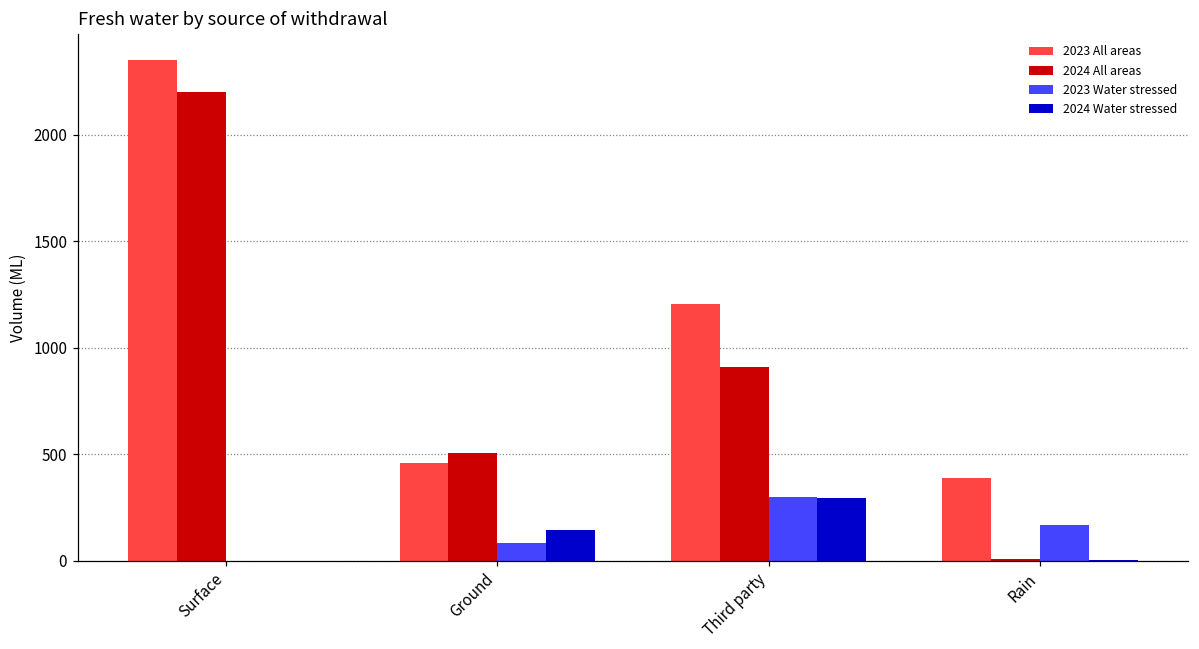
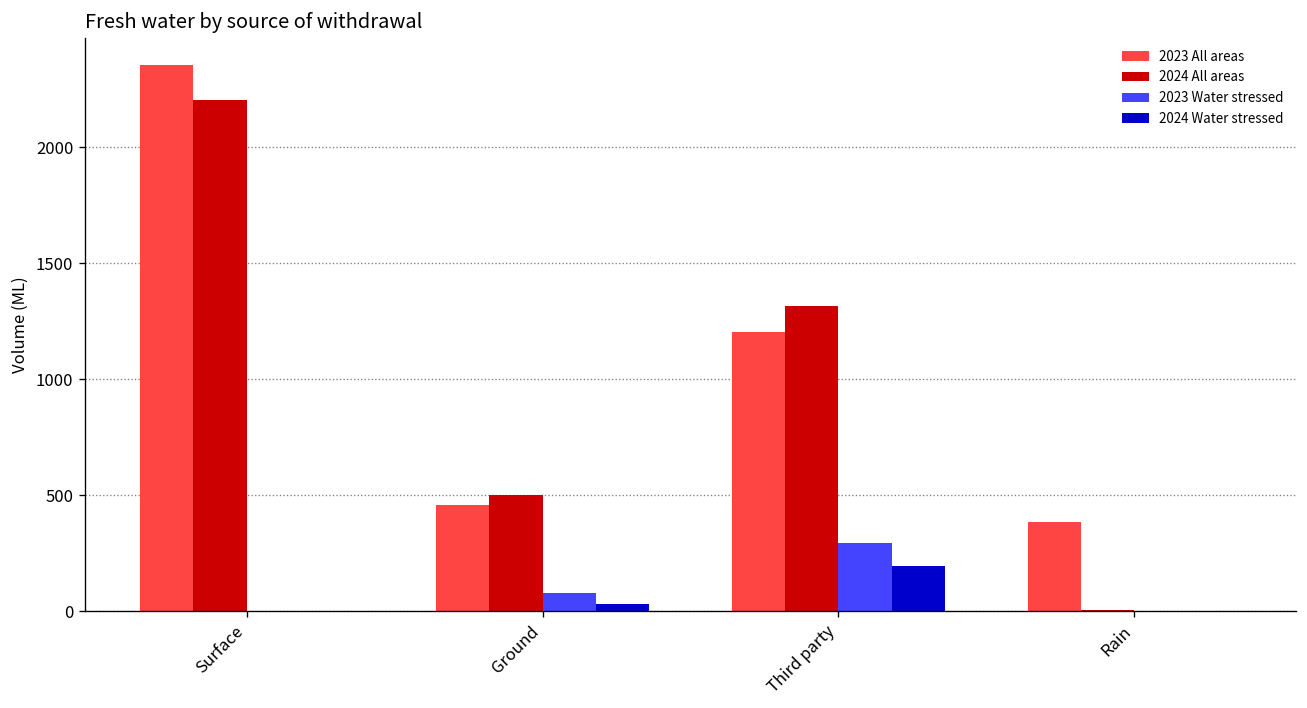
2024 Water stressed, Ground: 140 -> 30
2024 All areas, Third party: 910 -> 1310
2024 Water stressed, Third party: 300 -> 200
2023 Water stressed, Rain: 170 -> 0
